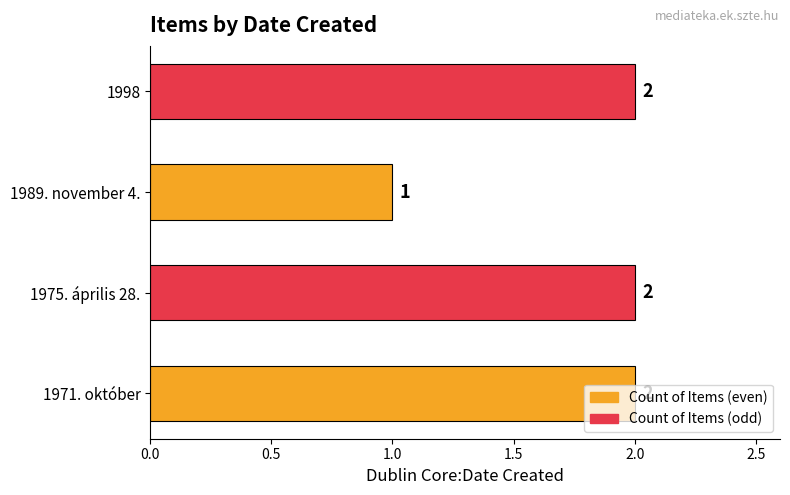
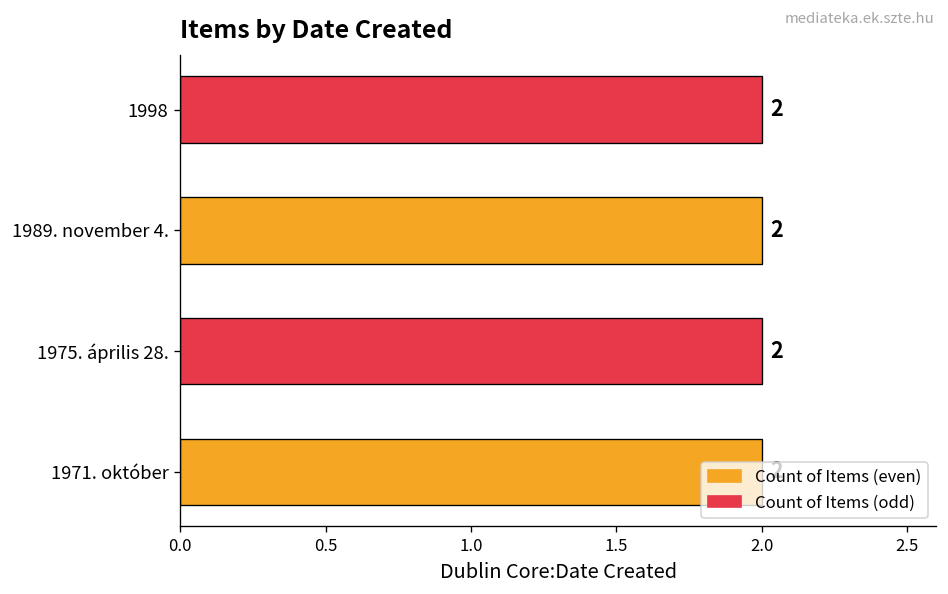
1989. november 4.: 1 -> 2
